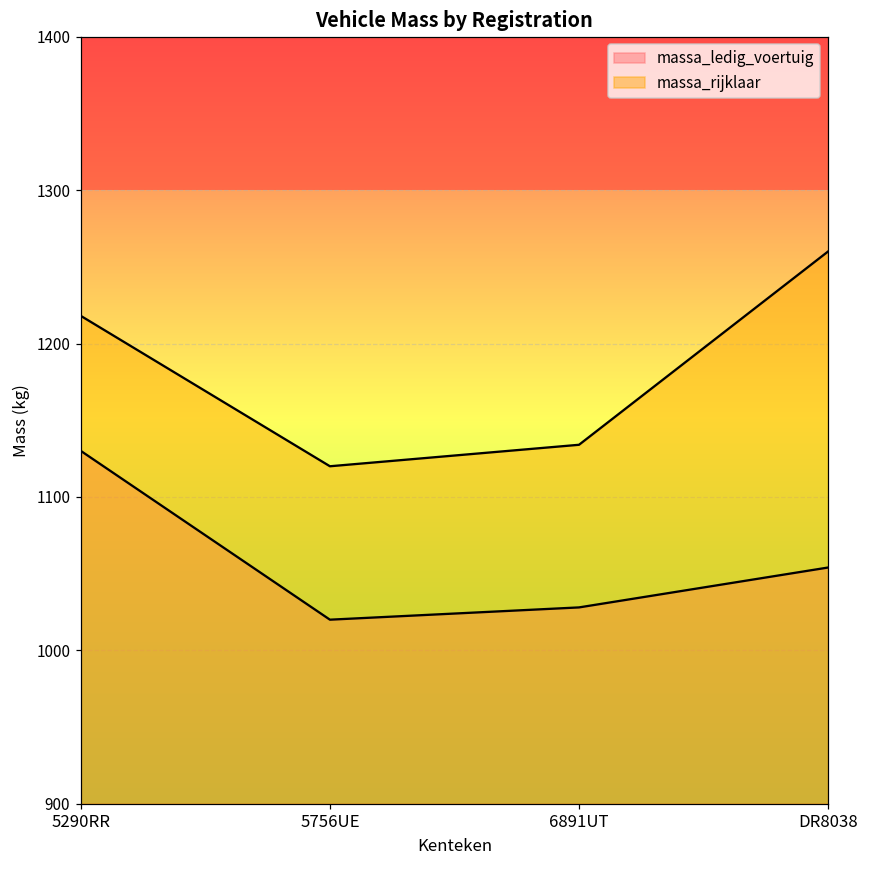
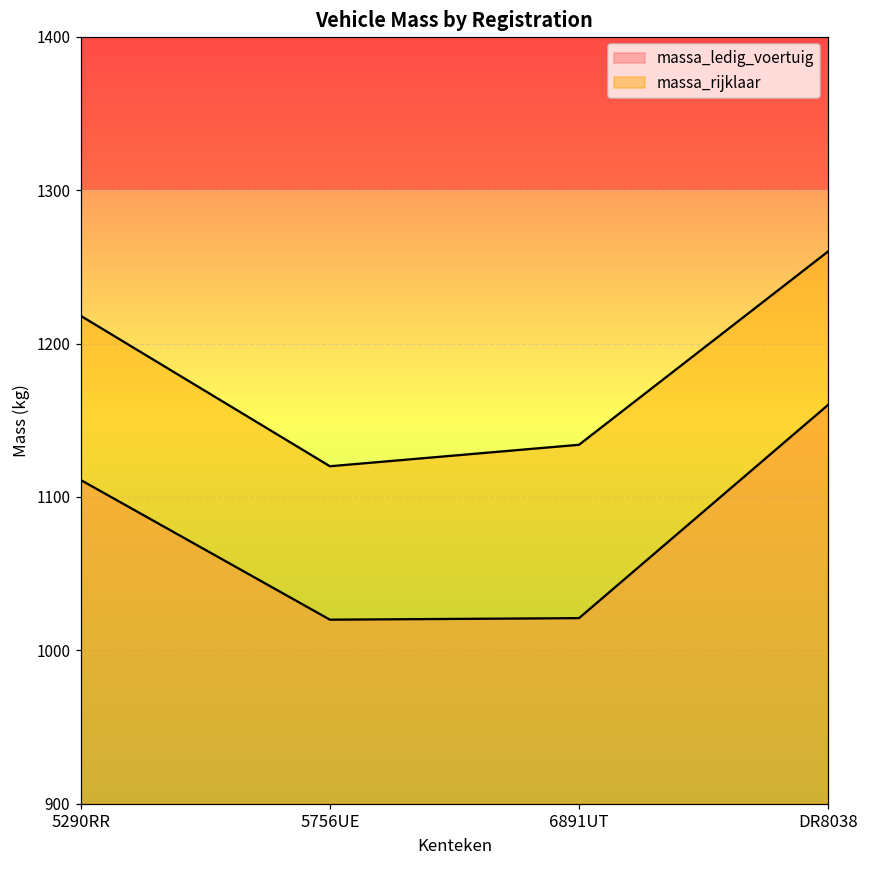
massa_ledig_voertuig, 5290RR: 1130 -> 1111
massa_ledig_voertuig, 6891UT: 1028 -> 1021
massa_ledig_voertuig, DR8038: 1054 -> 1160
